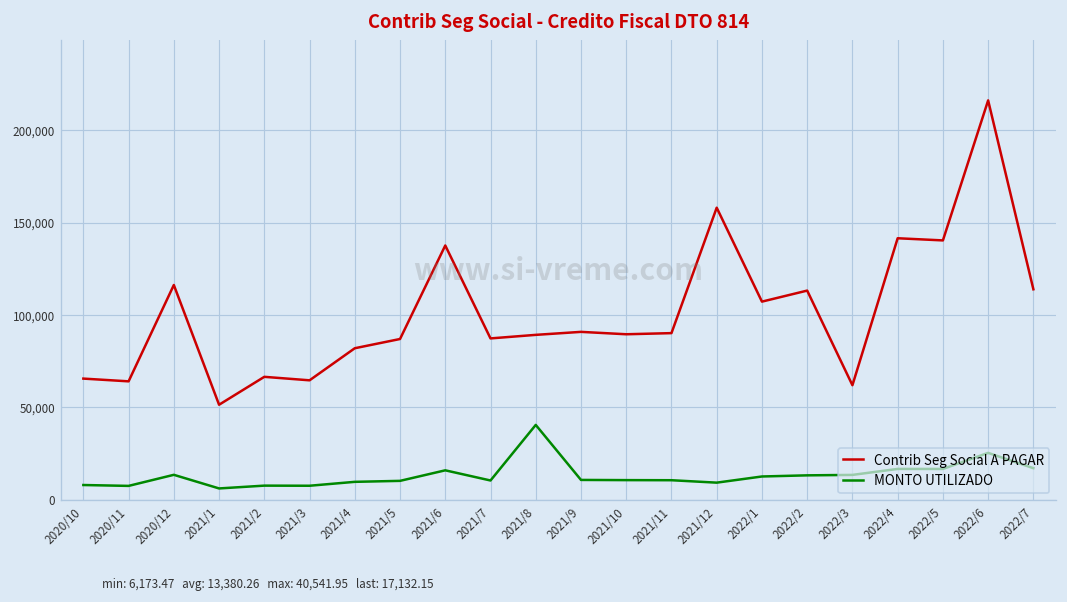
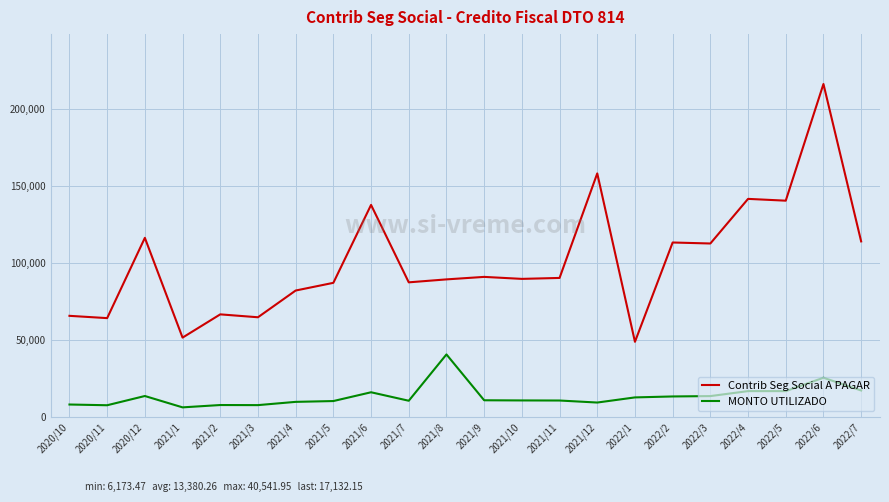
Contrib Seg Social A PAGAR, 2022/1: 107,000 -> 49,000
Contrib Seg Social A PAGAR, 2022/3: 62,000 -> 113,000
